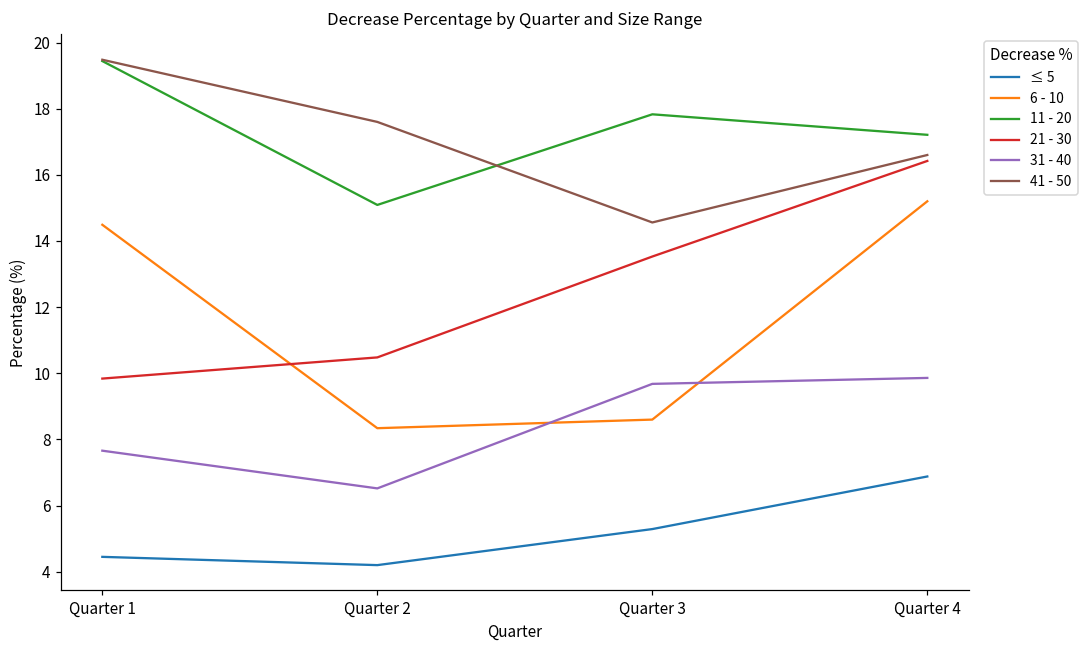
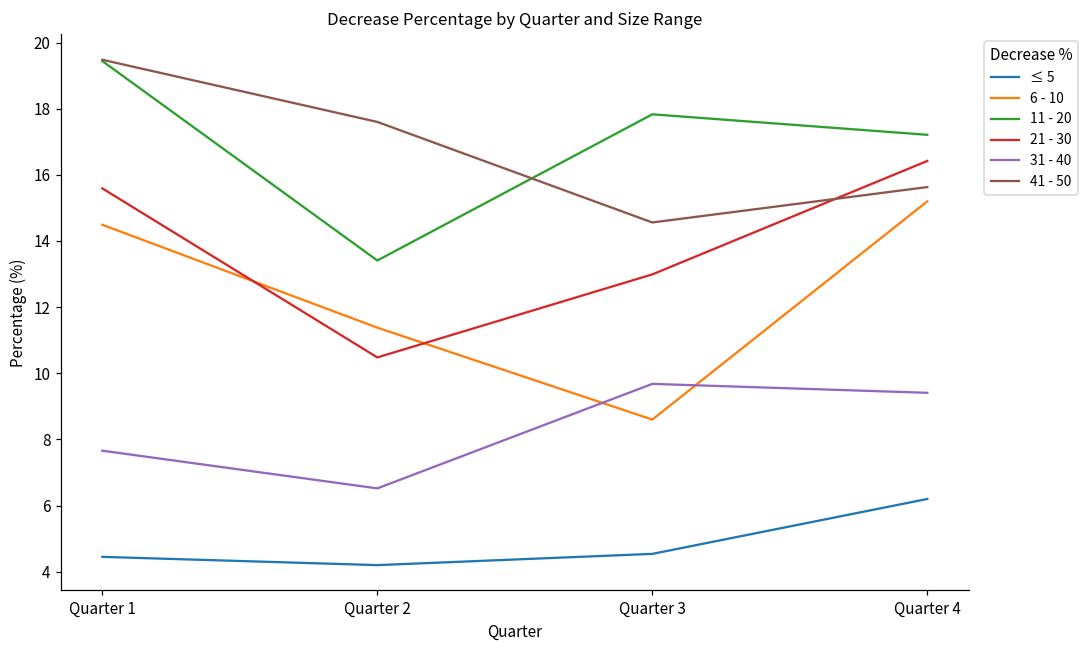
21 - 30, Quarter 1: 9.8 -> 15.6
6 - 10, Quarter 2: 8.3 -> 11.4
11 - 20, Quarter 2: 15.1 -> 13.4
≤ 5, Quarter 3: 5.3 -> 4.5
21 - 30, Quarter 3: 13.5 -> 13.0
≤ 5, Quarter 4: 6.9 -> 6.2
31 - 40, Quarter 4: 9.9 -> 9.4
41 - 50, Quarter 4: 16.6 -> 15.6
